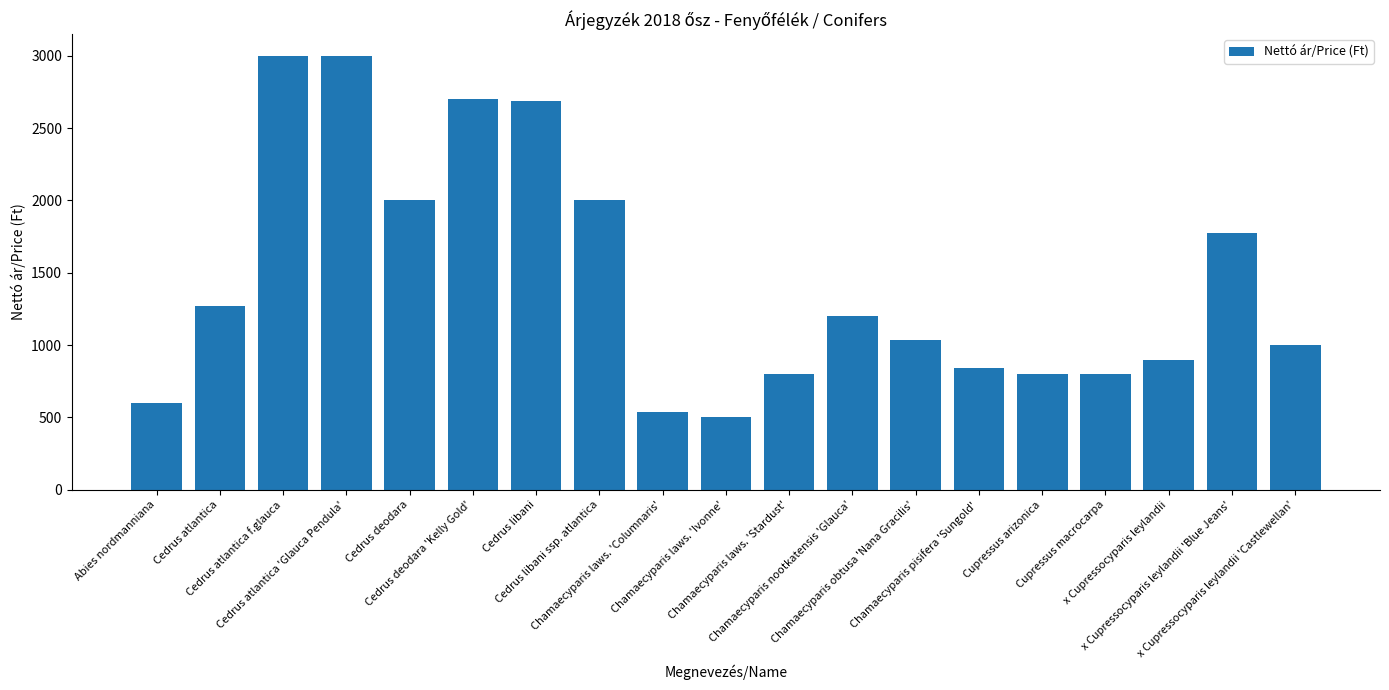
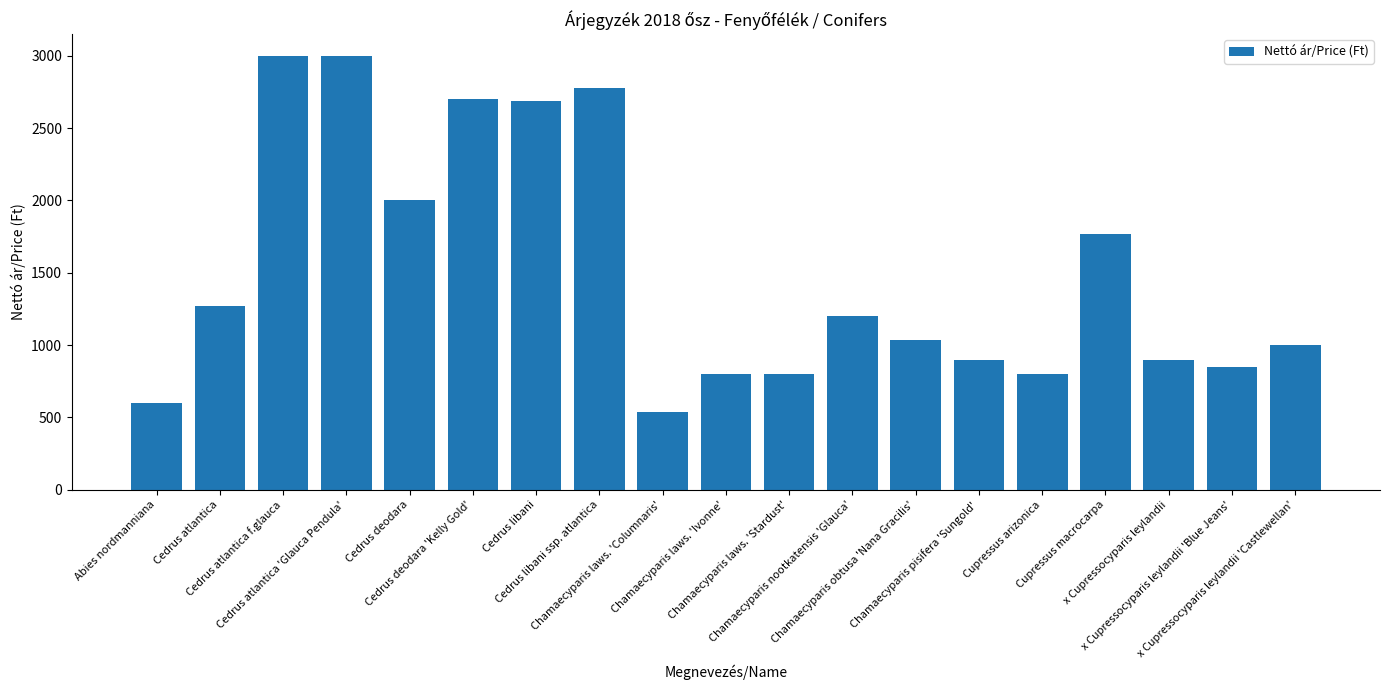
Cedrus libani ssp. atlantica: 2000 -> 2780
Chamaecyparis laws. 'Ivonne': 500 -> 800
Chamaecyparis pisifera 'Sungold': 840 -> 900
Cupressus macrocarpa: 800 -> 1770
x Cupressocyparis leylandii 'Blue Jeans': 1780 -> 850
